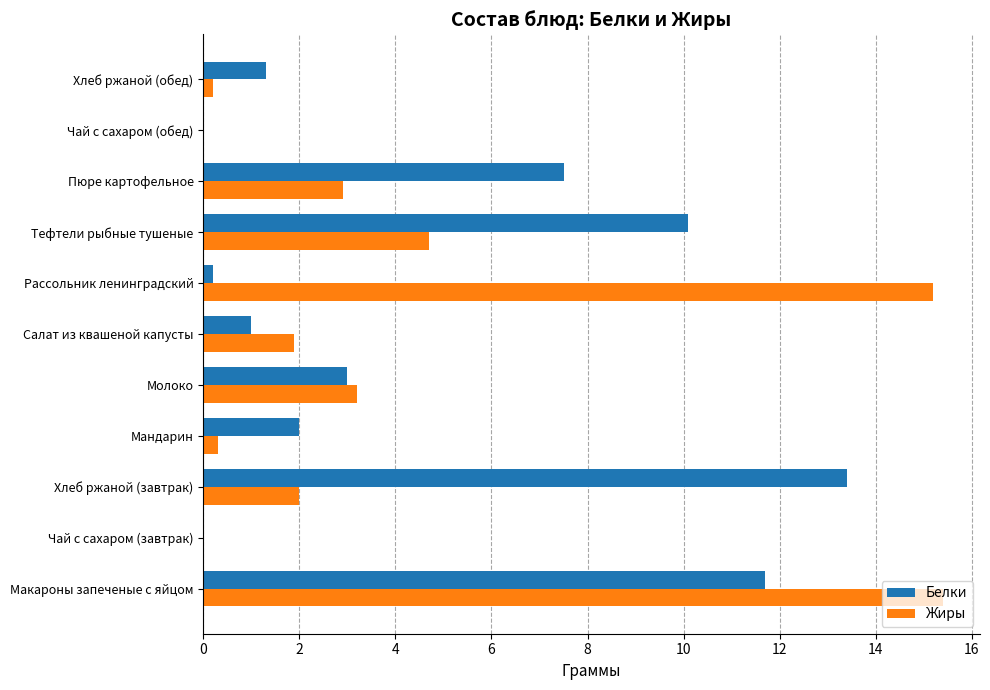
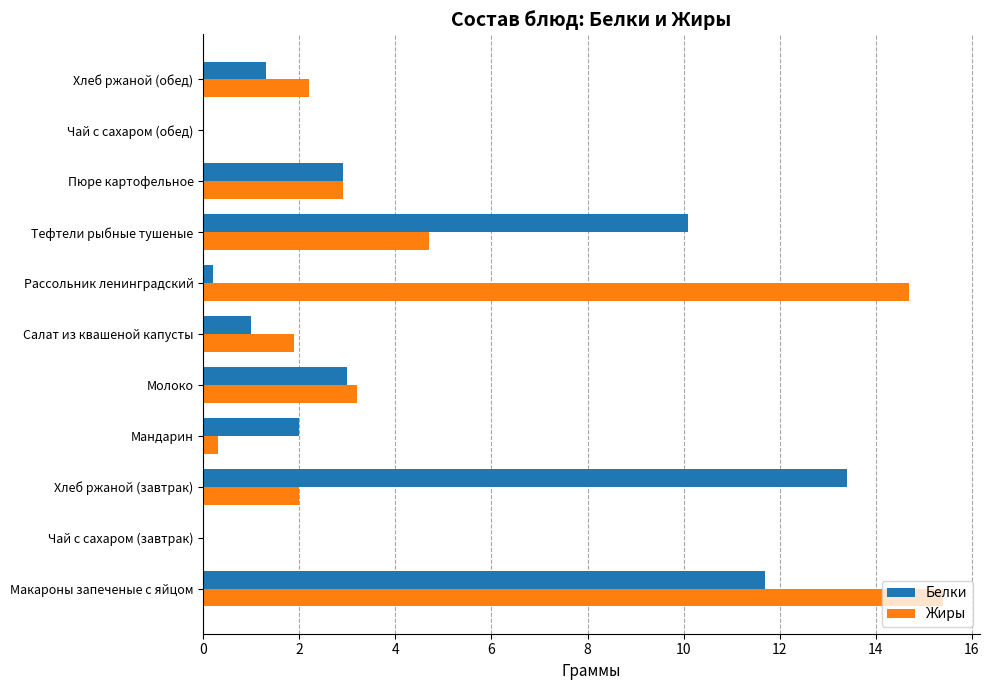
Жиры, Хлеб ржаной (обед): 0.2 -> 2.2
Белки, Пюре картофельное: 7.5 -> 2.9
Жиры, Рассольник ленинградский: 15.2 -> 14.7
